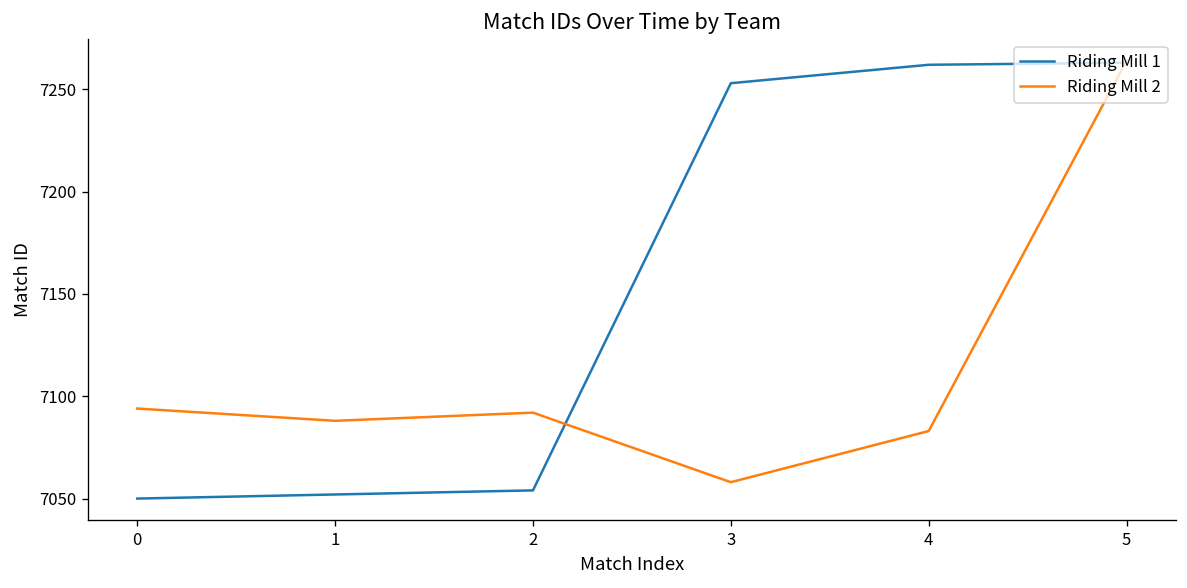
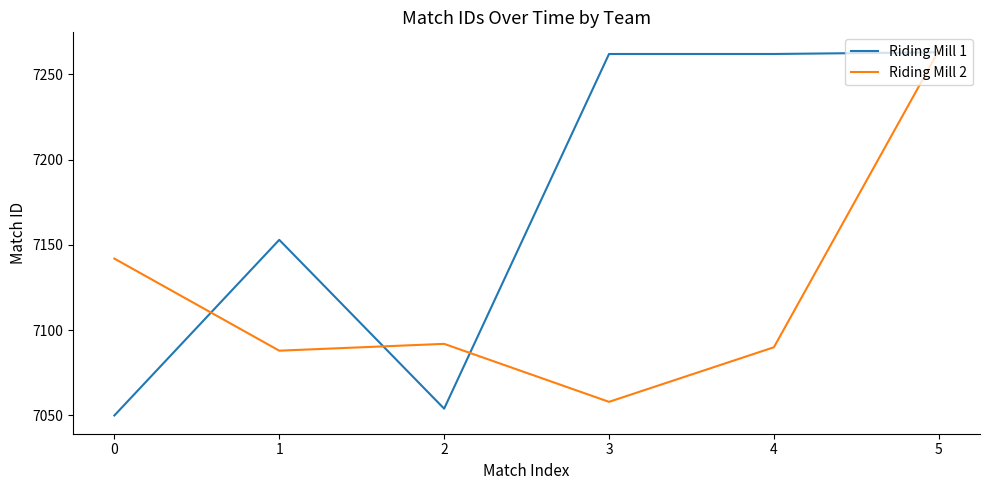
Riding Mill 2, 0: 7094 -> 7142
Riding Mill 1, 1: 7052 -> 7153
Riding Mill 1, 3: 7253 -> 7262
Riding Mill 2, 4: 7083 -> 7090
